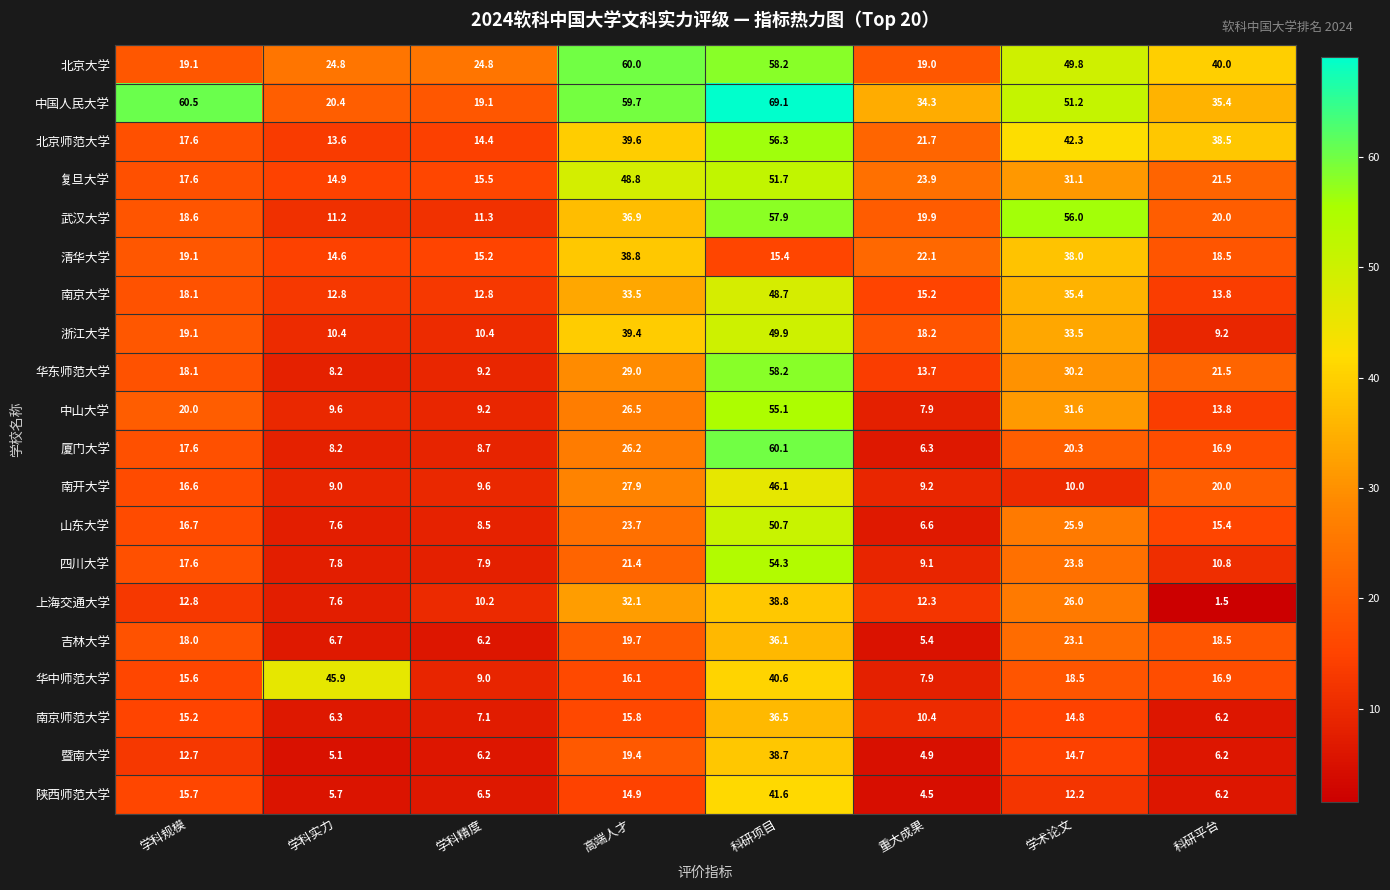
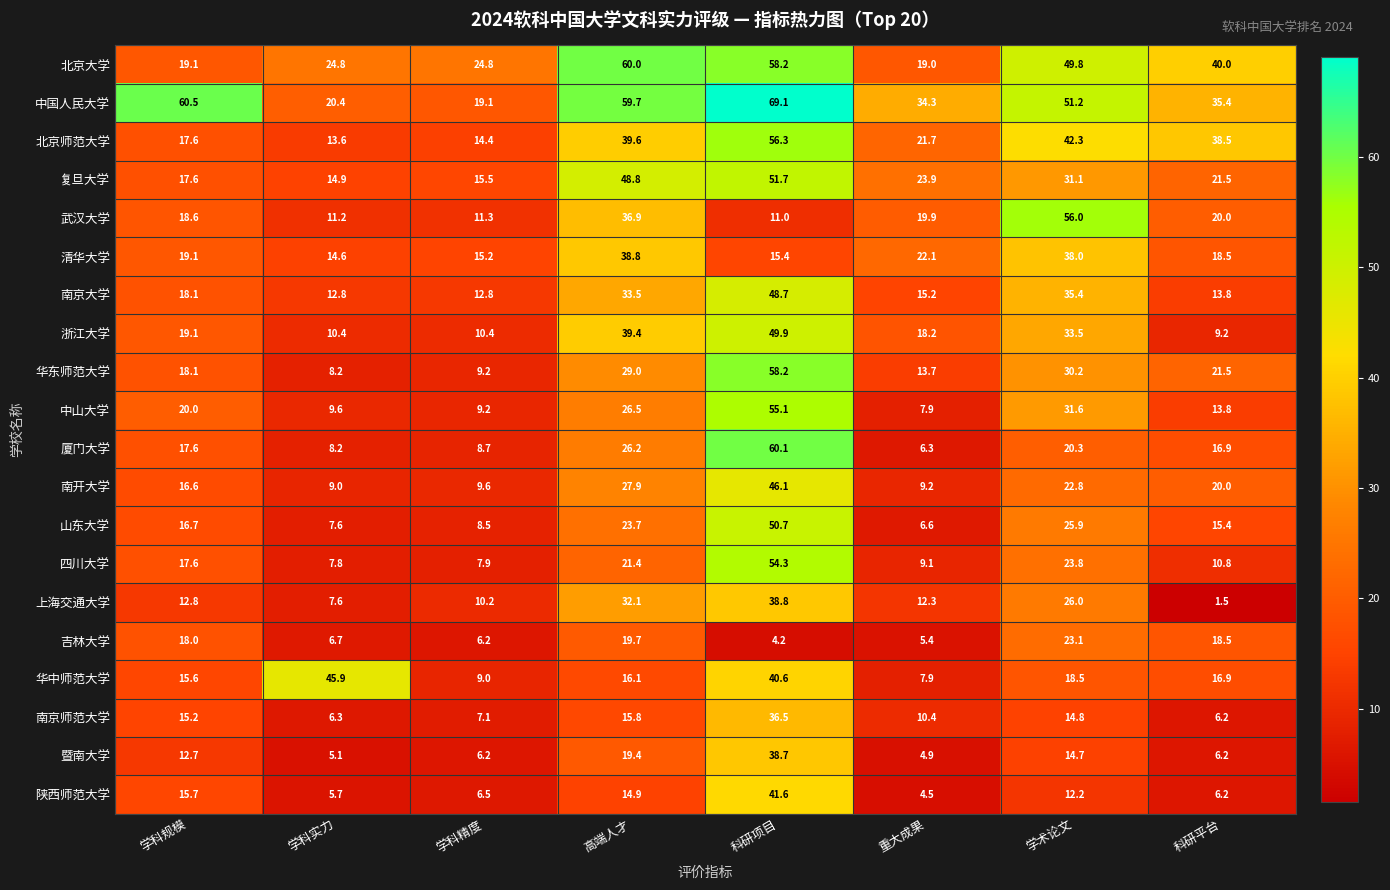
武汉大学, 科研项目: 57.9 -> 11.0
南开大学, 学术论文: 10.0 -> 22.8
吉林大学, 科研项目: 36.1 -> 4.2
